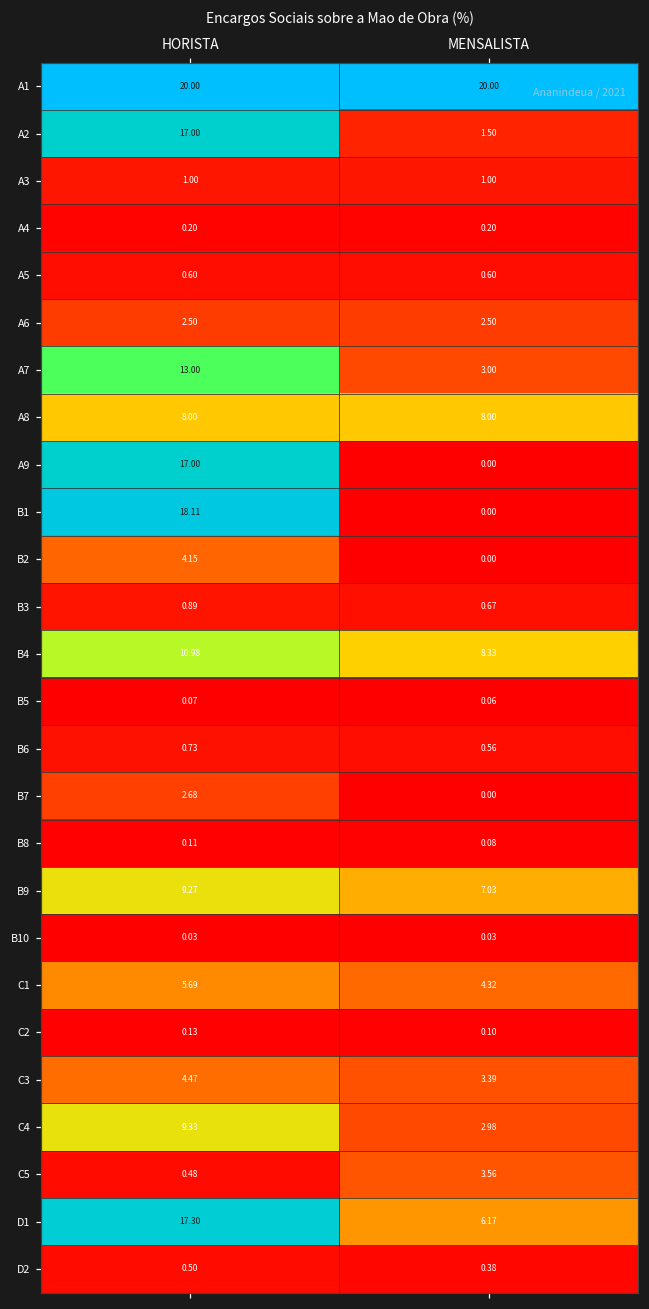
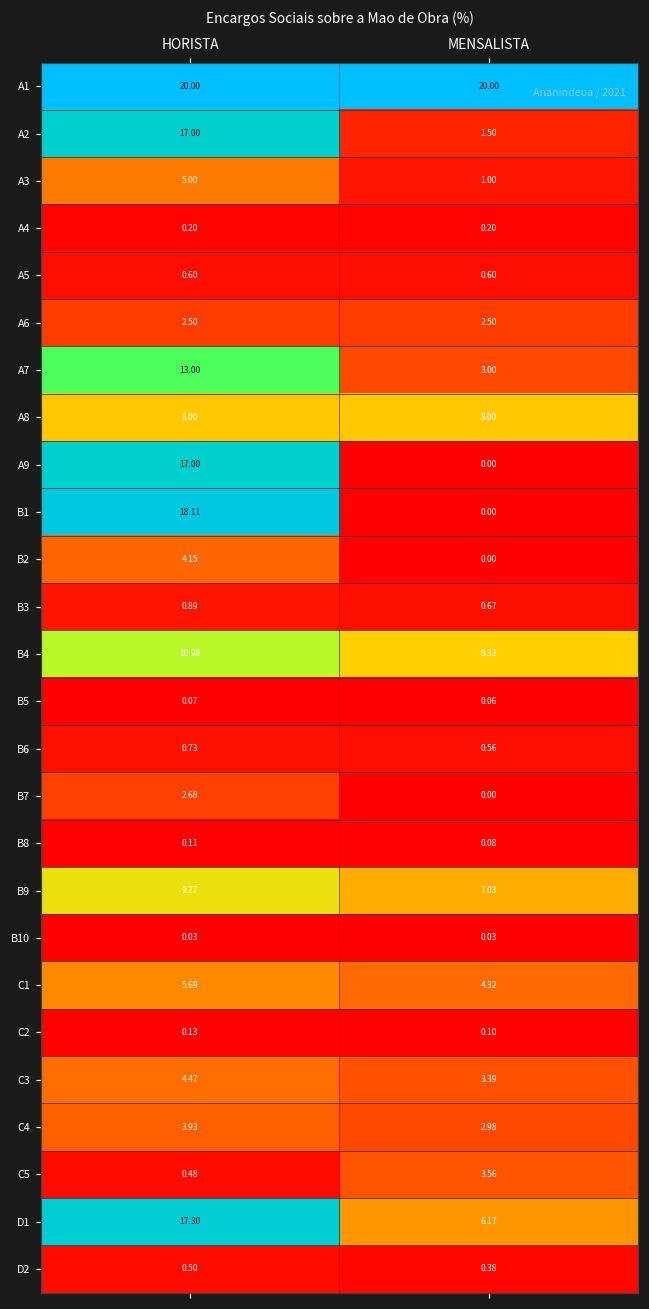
A3, HORISTA: 1.00 -> 5.00
C4, HORISTA: 9.33 -> 3.93
